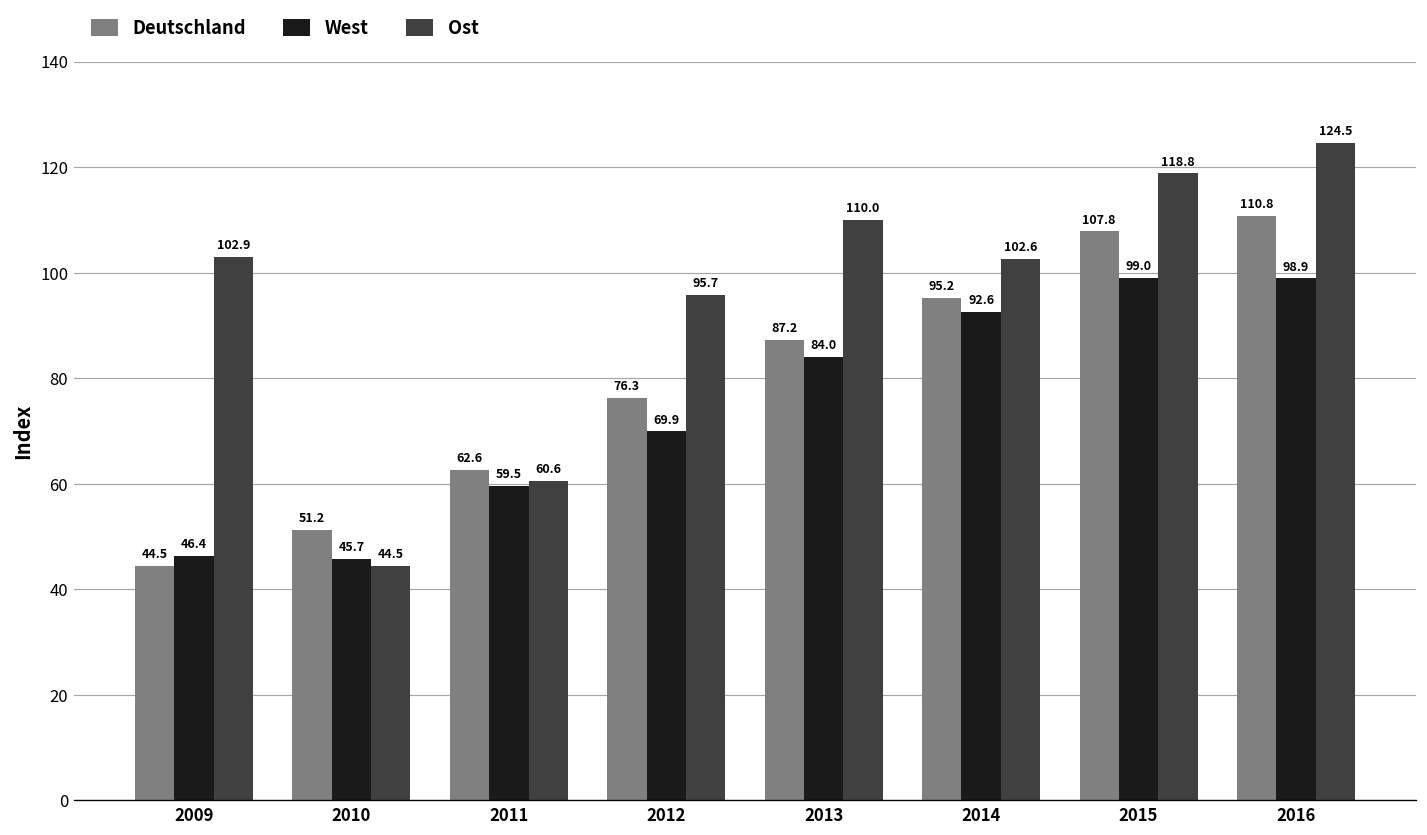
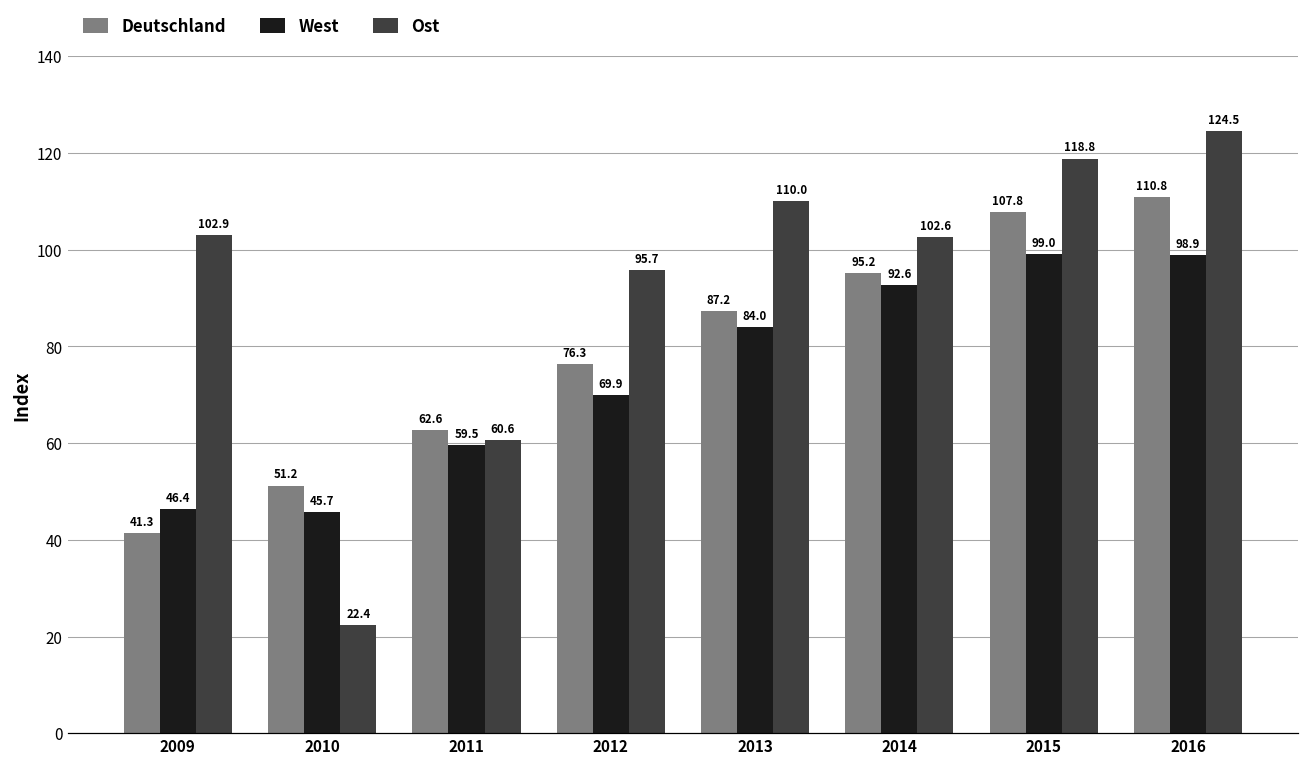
Deutschland, 2009: 44.5 -> 41.3
Ost, 2010: 44.5 -> 22.4
